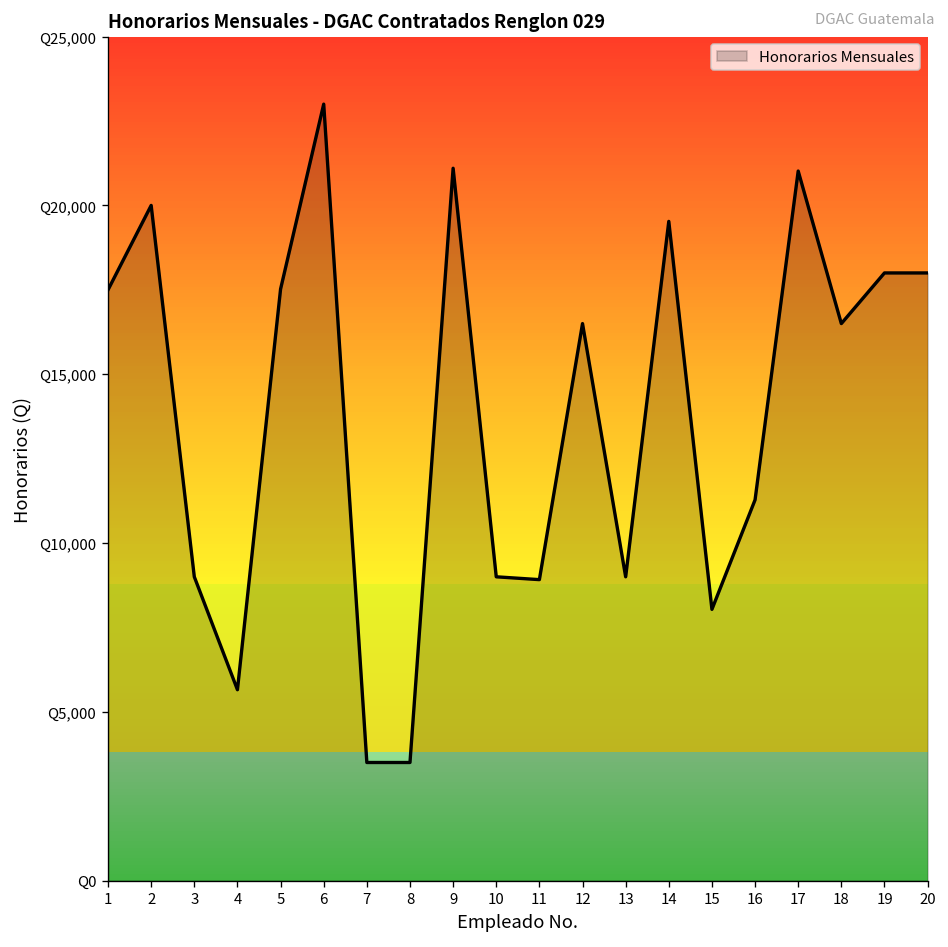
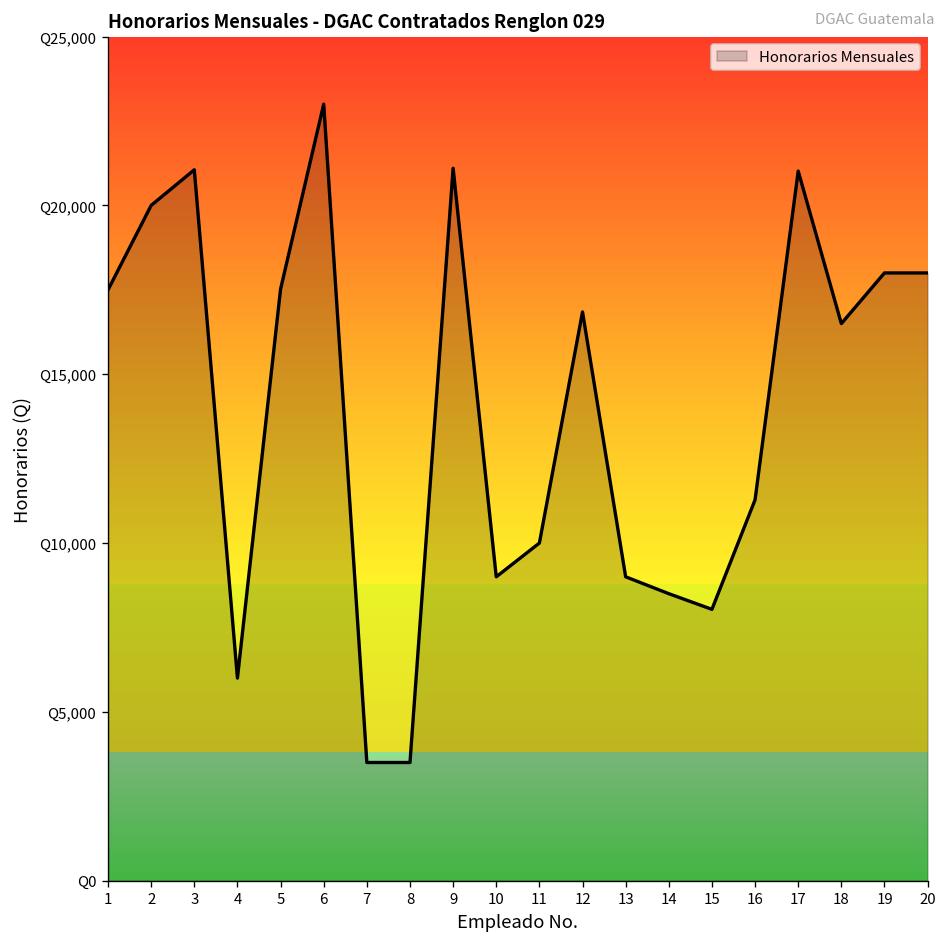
3: Q9,000 -> Q21,100
4: Q5,700 -> Q6,000
11: Q8,900 -> Q10,000
12: Q16,500 -> Q16,800
14: Q19,500 -> Q8,500
